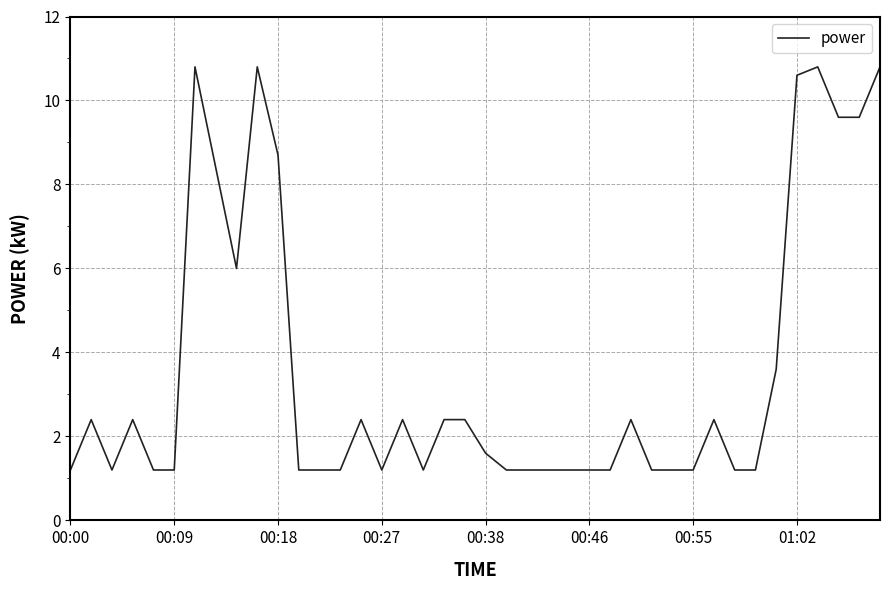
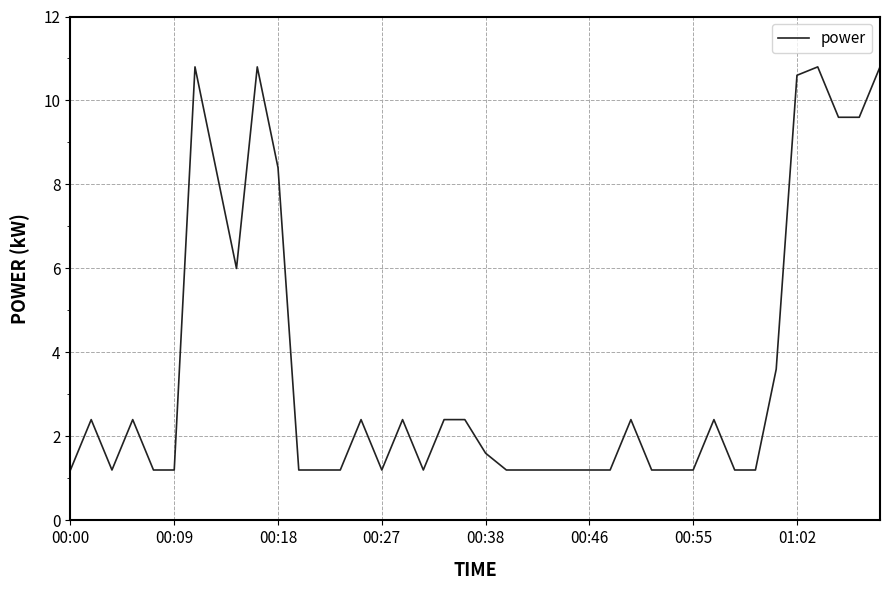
00:18: 8.7 -> 8.4
